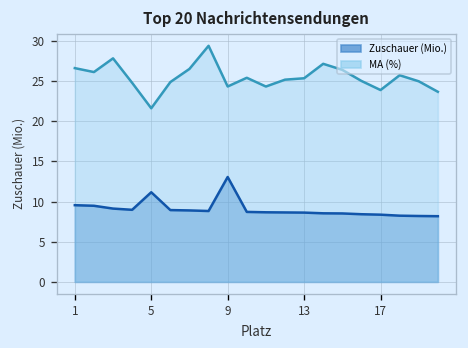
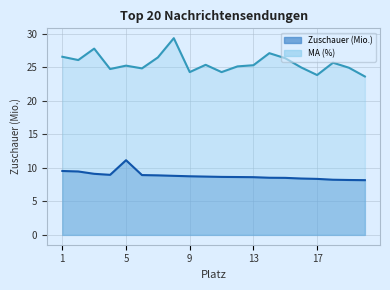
MA (%), 5: 22 -> 25
Zuschauer (Mio.), 9: 13 -> 9
